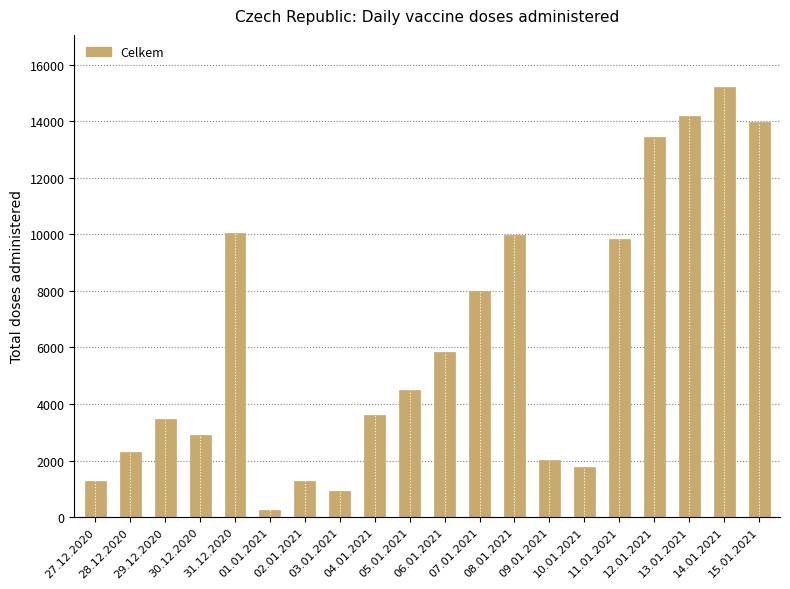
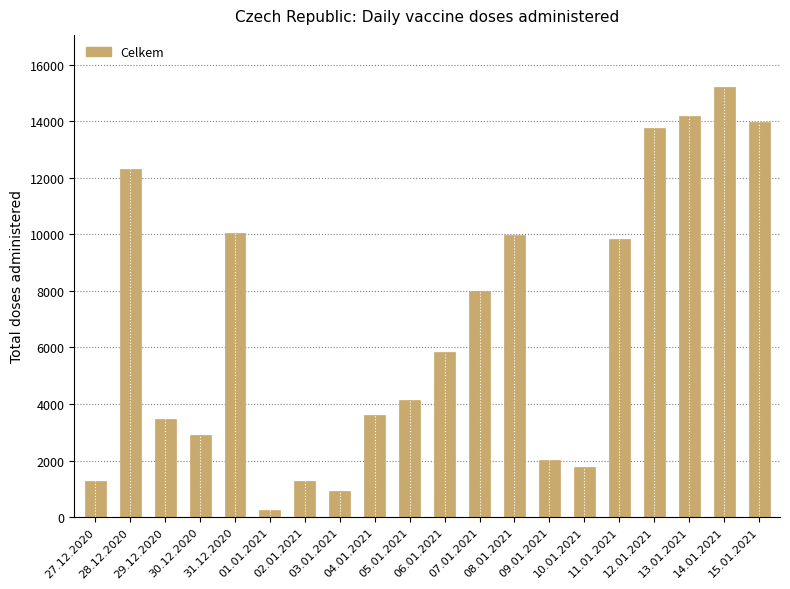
Celkem, 28.12.2020: 2300 -> 12300
Celkem, 05.01.2021: 4500 -> 4100
Celkem, 12.01.2021: 13400 -> 13800
